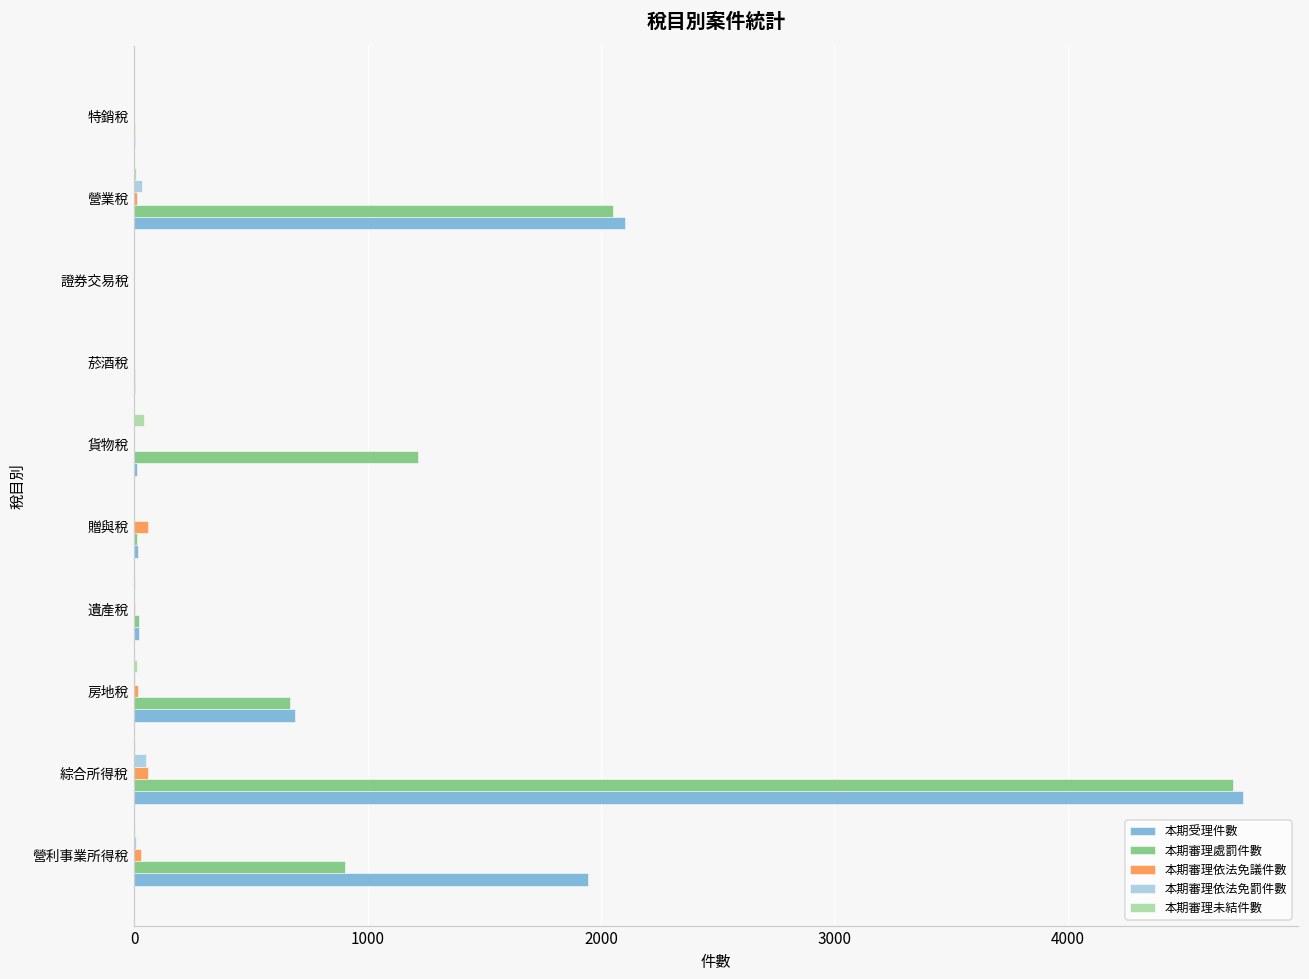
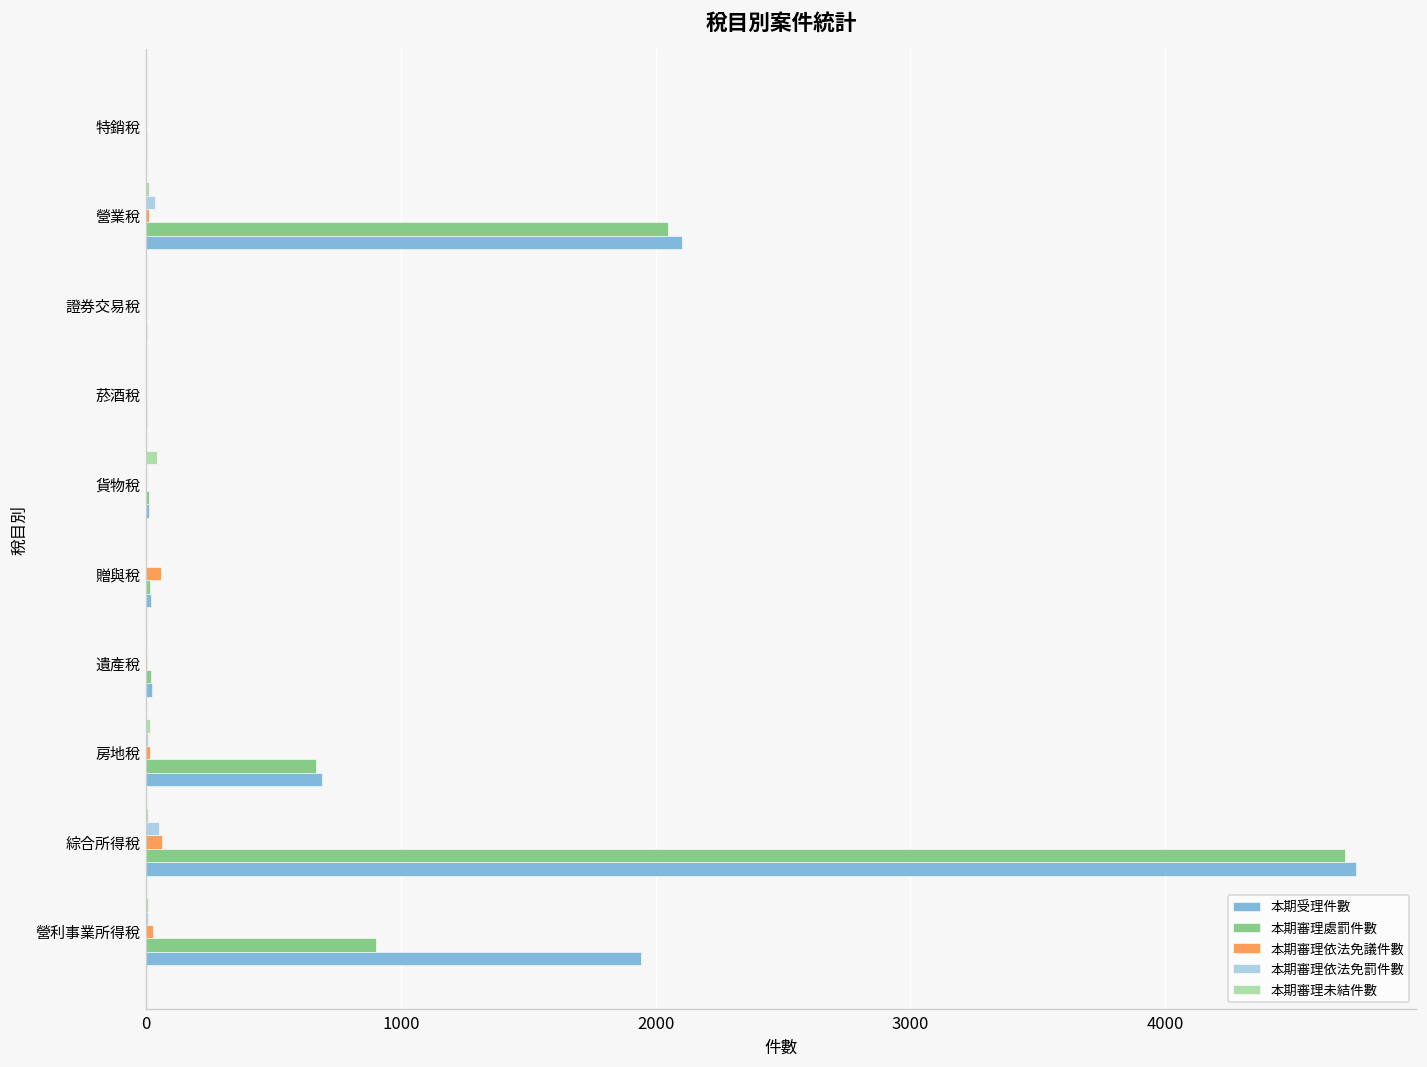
本期審理處罰件數, 貨物稅: 1220 -> 10
